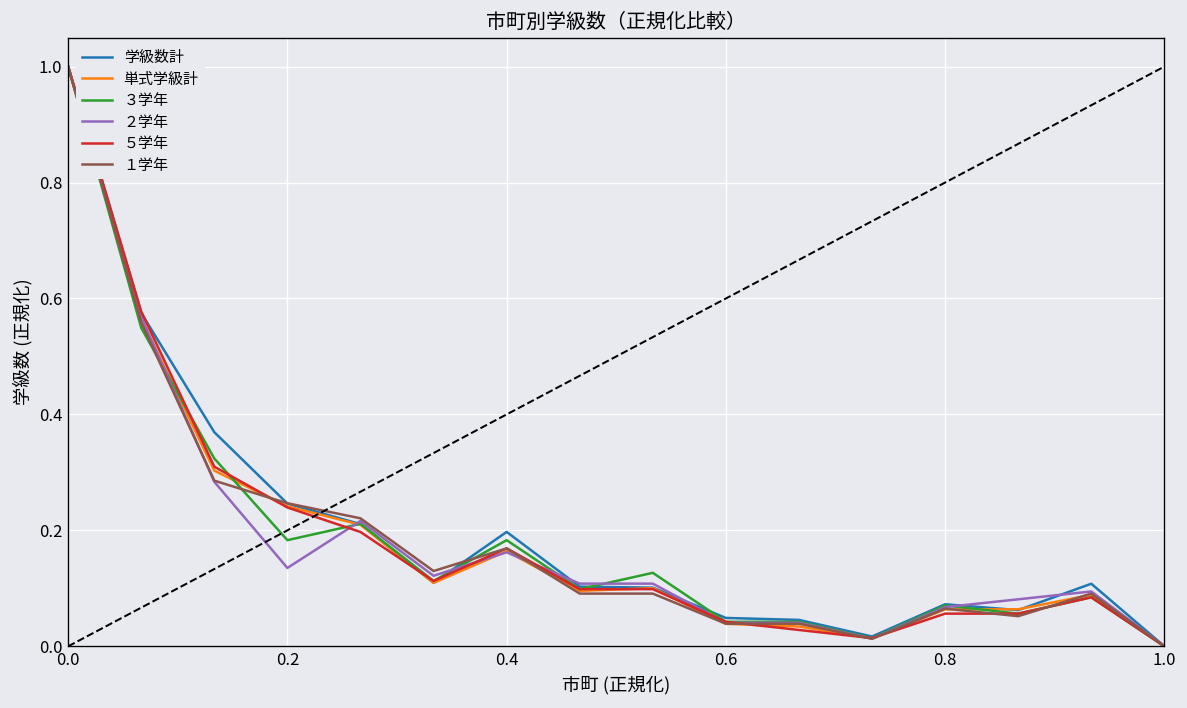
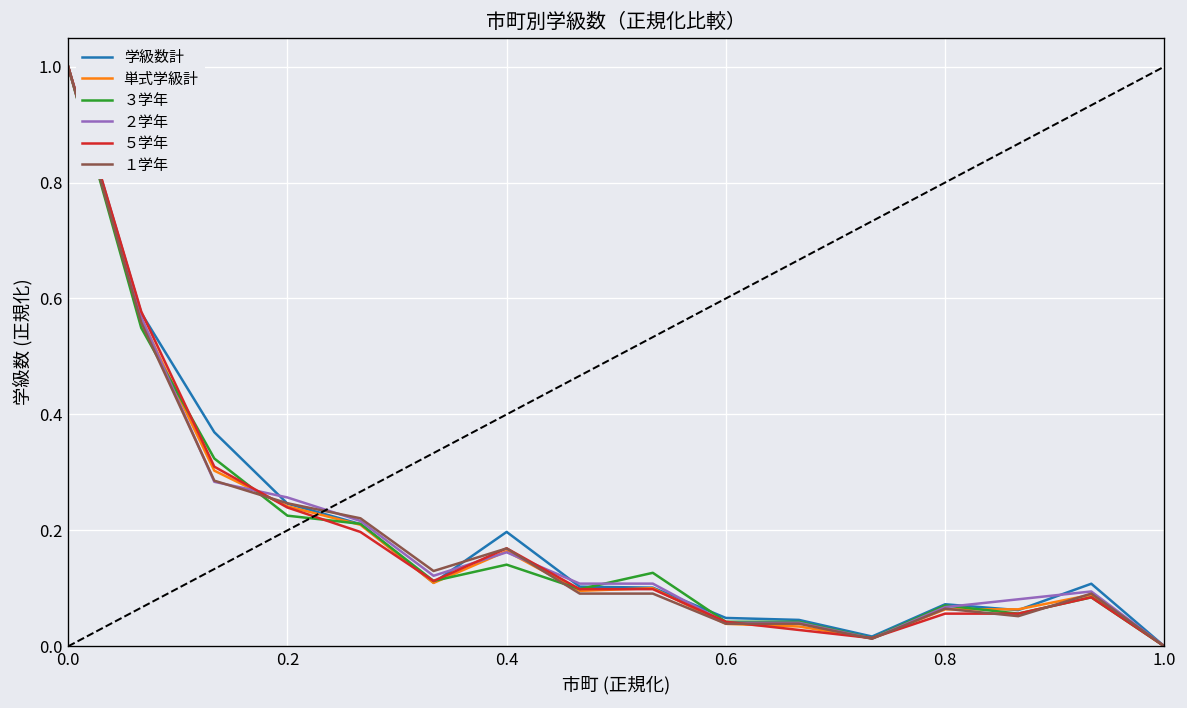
３学年, 0.2: 0.18 -> 0.23
２学年, 0.2: 0.14 -> 0.26
３学年, 0.4: 0.18 -> 0.14
